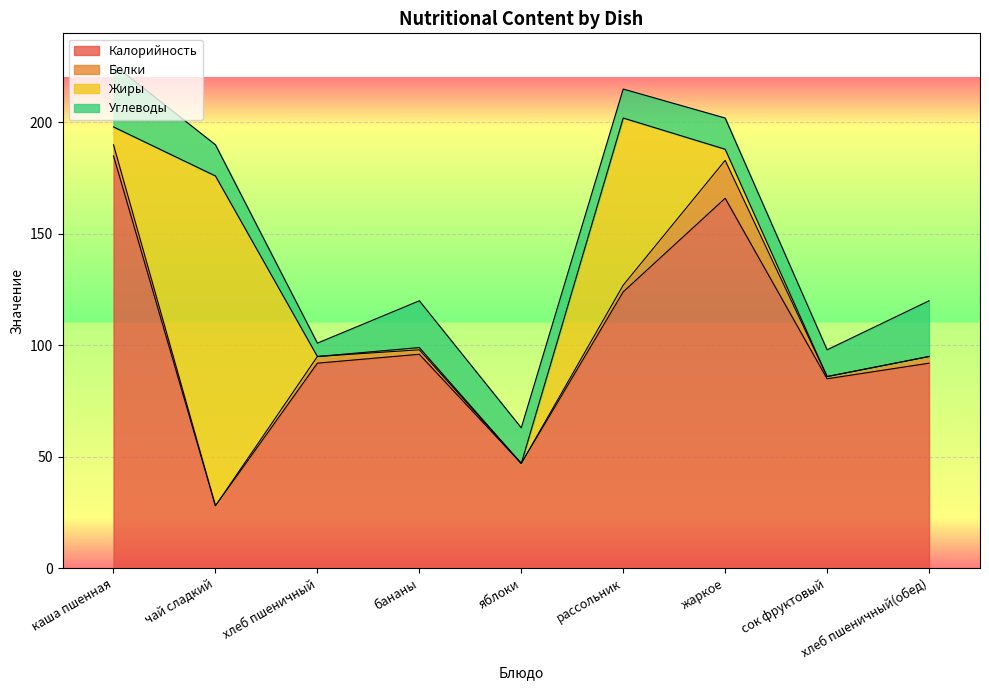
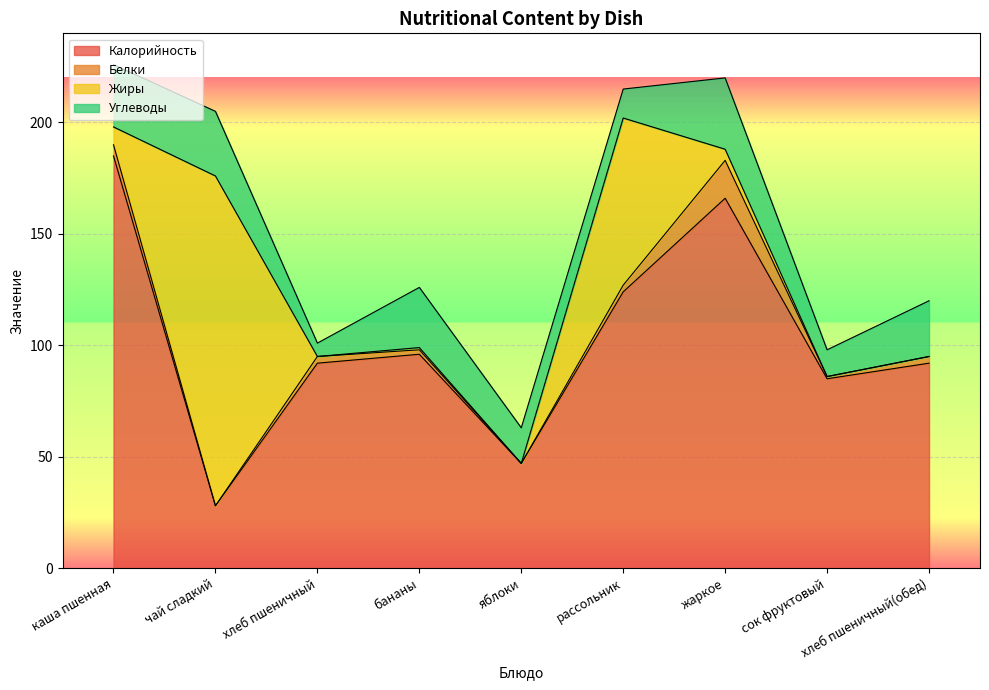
Углеводы, чай сладкий: 14 -> 29
Углеводы, бананы: 21 -> 27
Углеводы, жаркое: 14 -> 32
